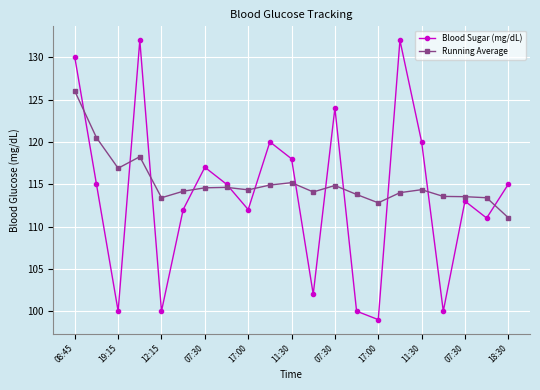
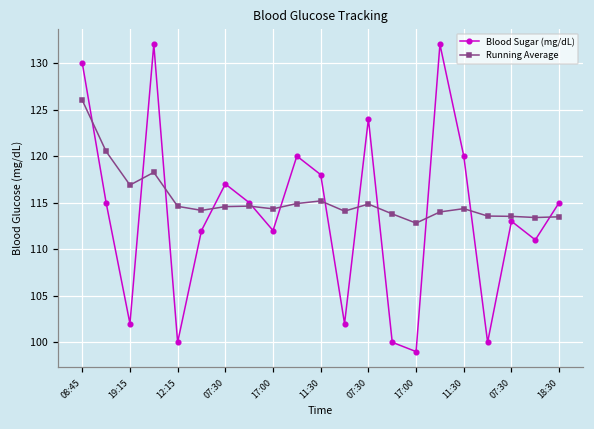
Blood Sugar (mg/dL), 19:15: 100 -> 102
Running Average, 12:15: 113 -> 115
Running Average, 18:30: 111 -> 113
